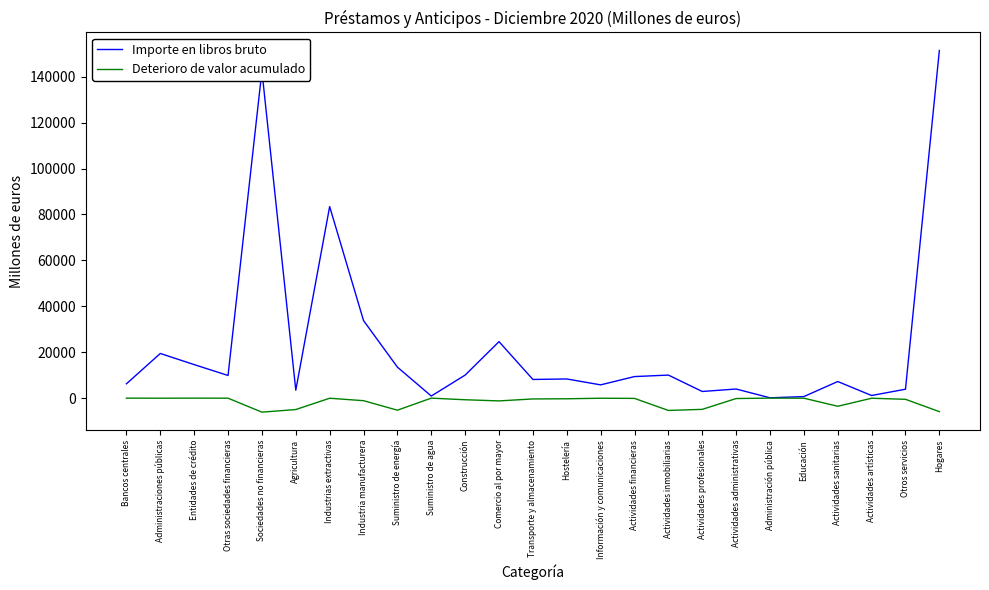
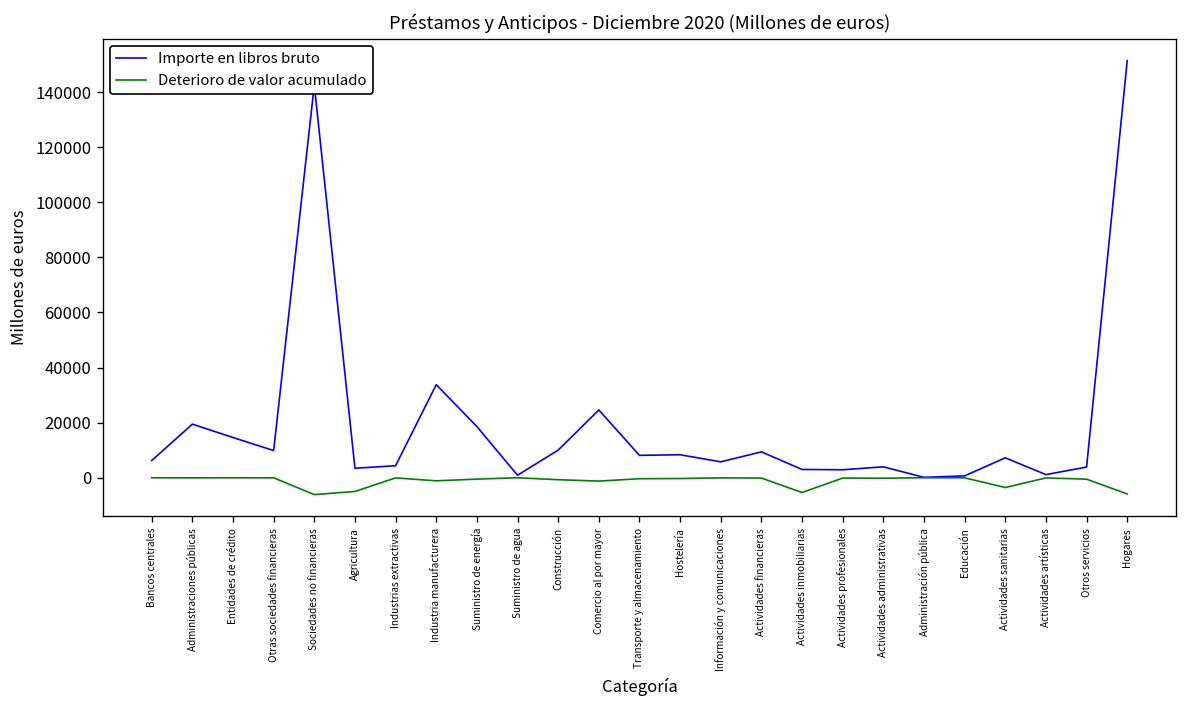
Importe en libros bruto, Industrias extractivas: 83000 -> 4000
Importe en libros bruto, Suministro de energía: 13000 -> 19000
Deterioro de valor acumulado, Suministro de energía: -5000 -> -1000
Importe en libros bruto, Actividades inmobiliarias: 10000 -> 3000
Deterioro de valor acumulado, Actividades profesionales: -5000 -> 0
